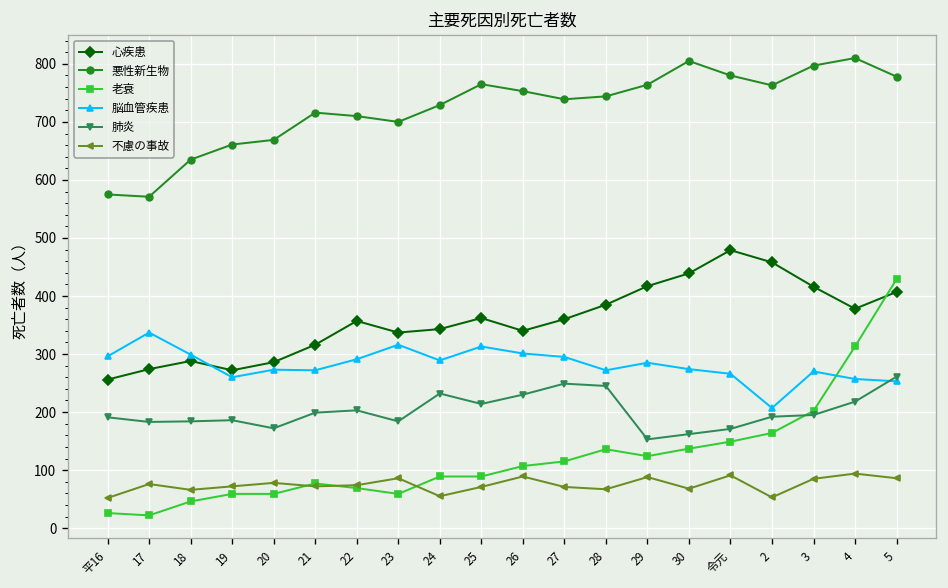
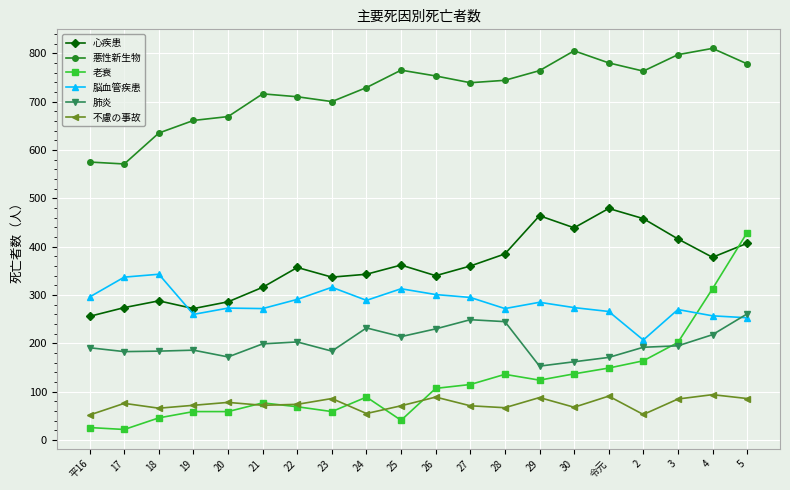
脳血管疾患, 18: 300 -> 340
老衰, 25: 90 -> 40
心疾患, 29: 420 -> 460
